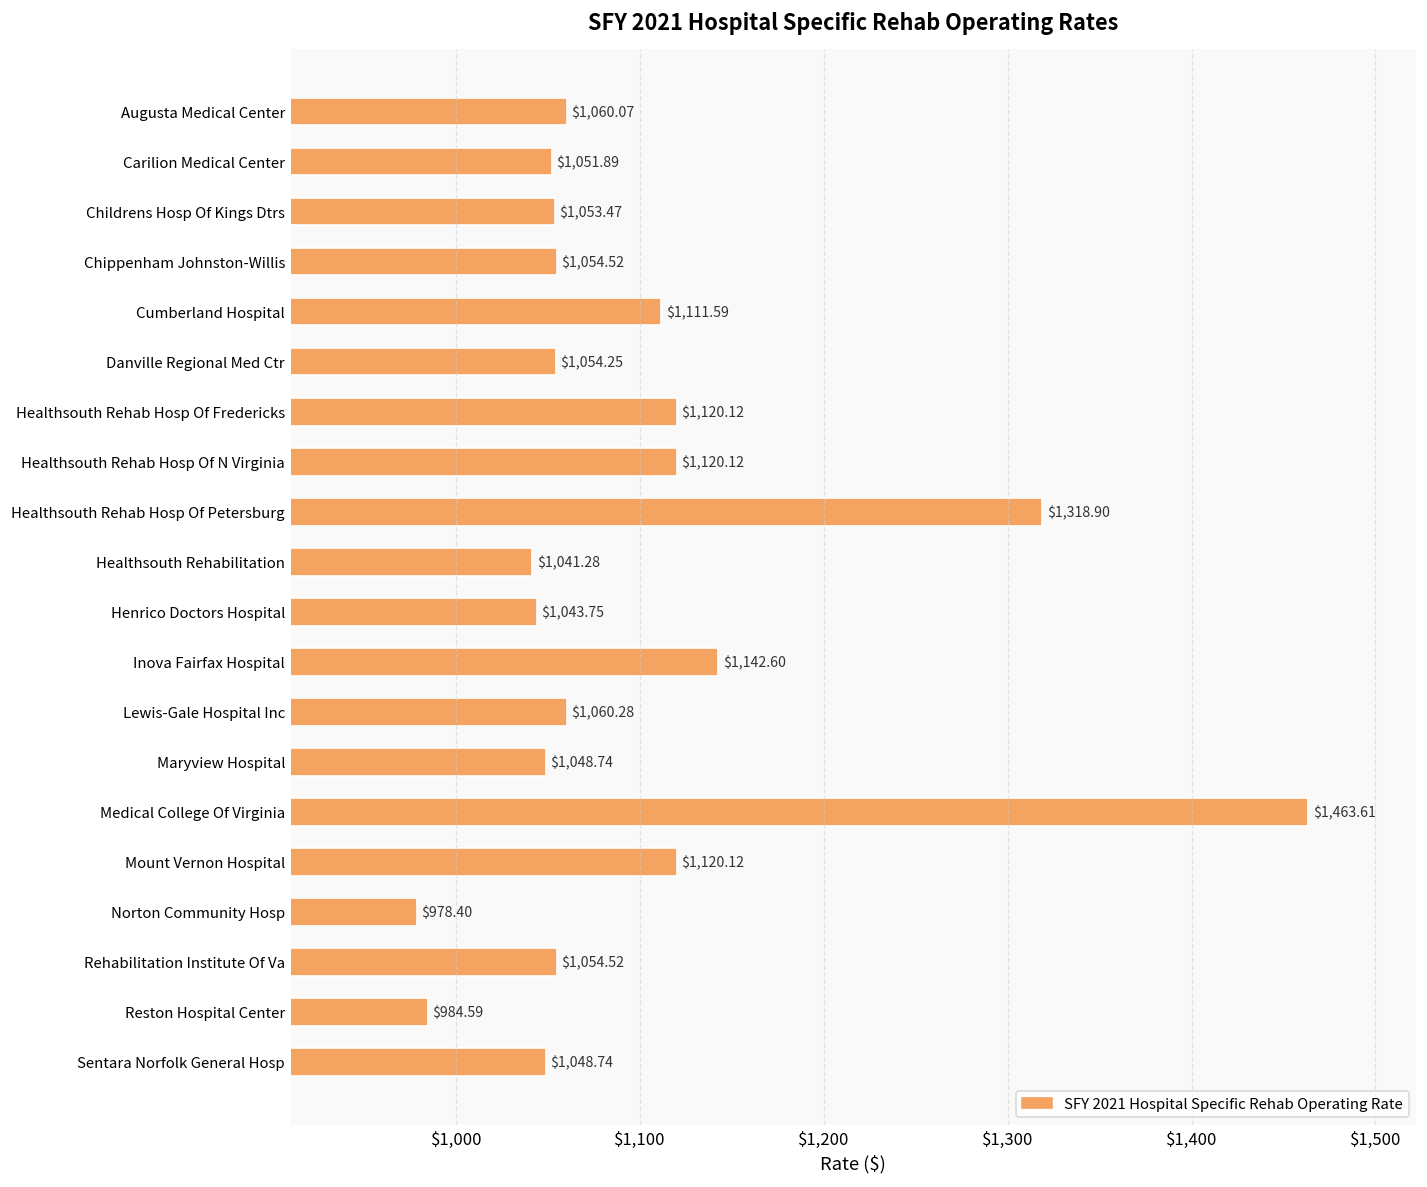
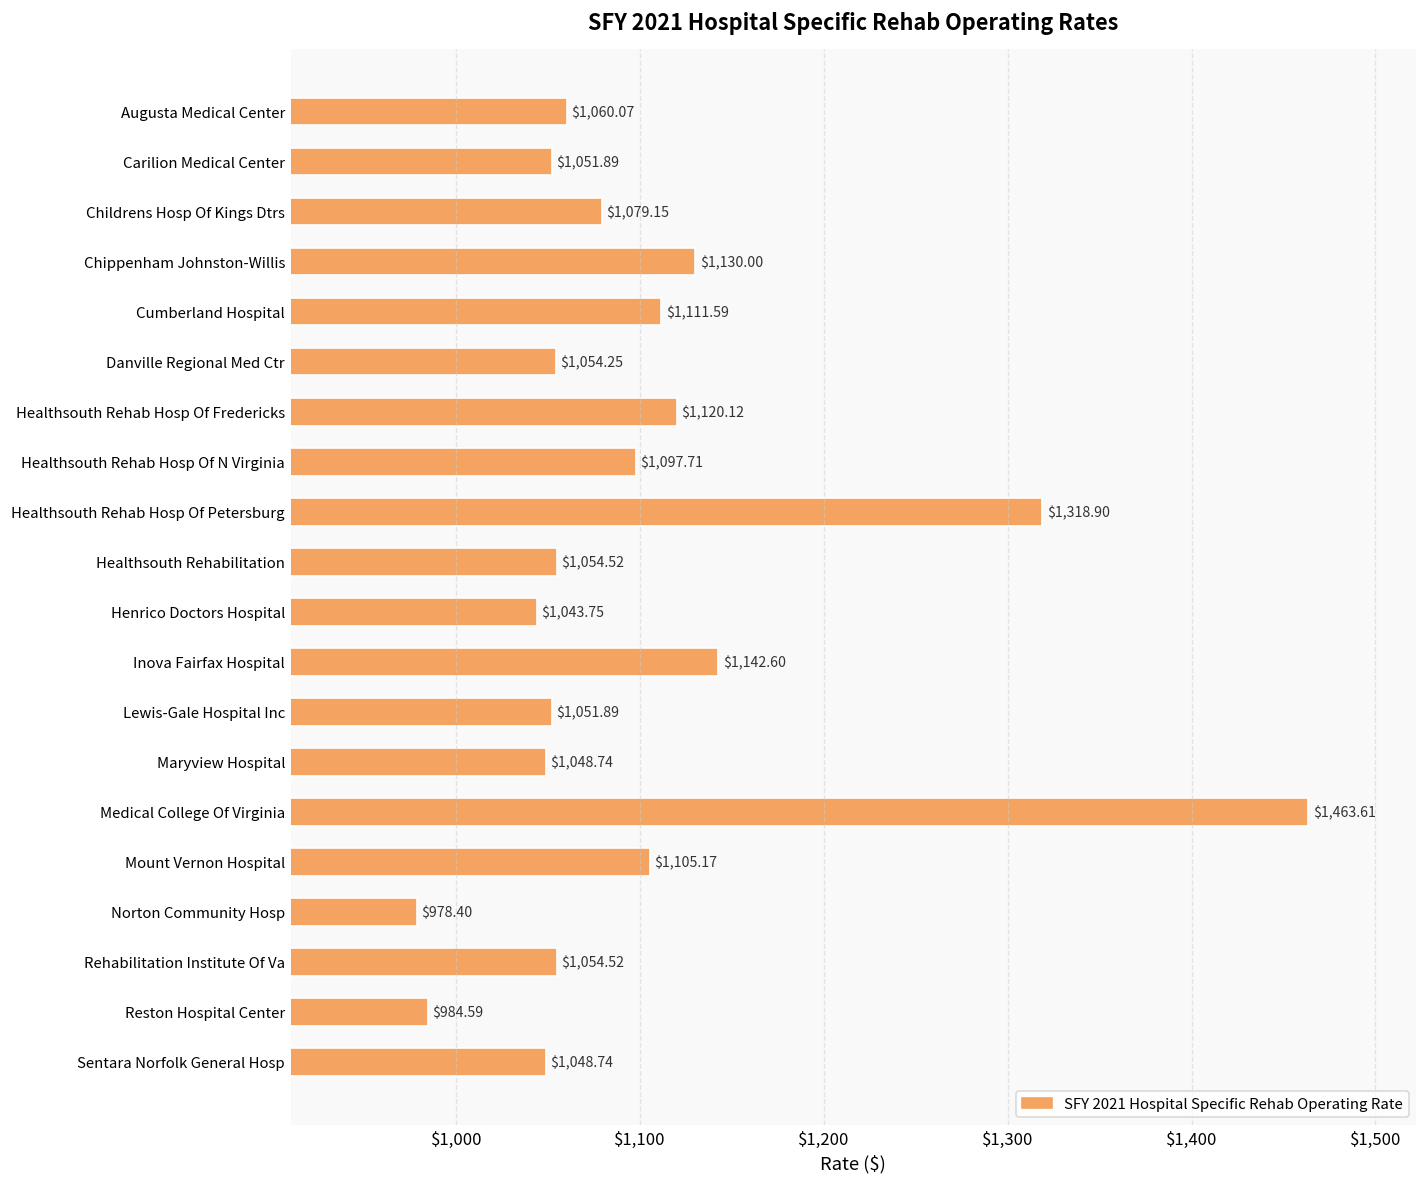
Childrens Hosp Of Kings Dtrs: $1,053.47 -> $1,079.15
Chippenham Johnston-Willis: $1,054.52 -> $1,130.00
Healthsouth Rehab Hosp Of N Virginia: $1,120.12 -> $1,097.71
Healthsouth Rehabilitation: $1,041.28 -> $1,054.52
Lewis-Gale Hospital Inc: $1,060.28 -> $1,051.89
Mount Vernon Hospital: $1,120.12 -> $1,105.17
